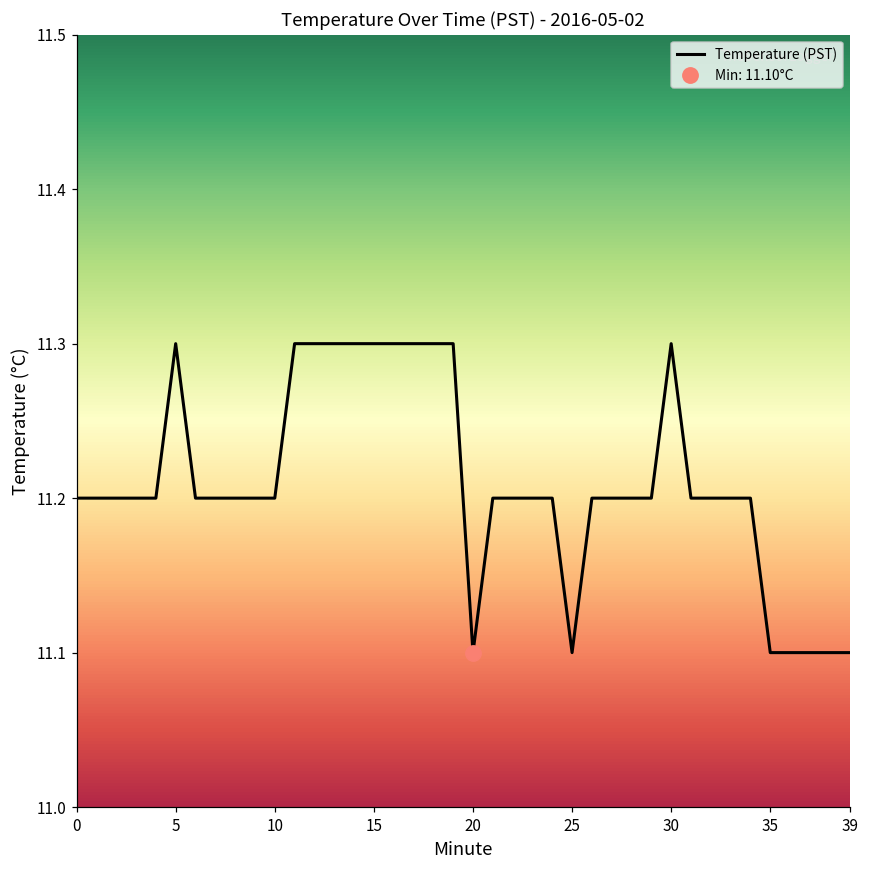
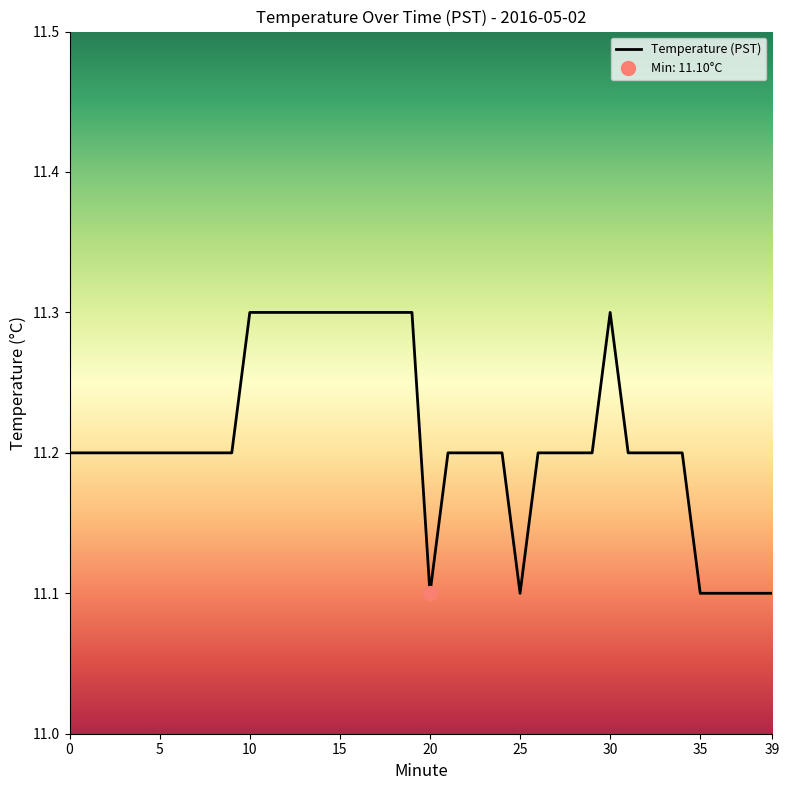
Temperature (PST), 5: 11.3 -> 11.2
Temperature (PST), 10: 11.2 -> 11.3
